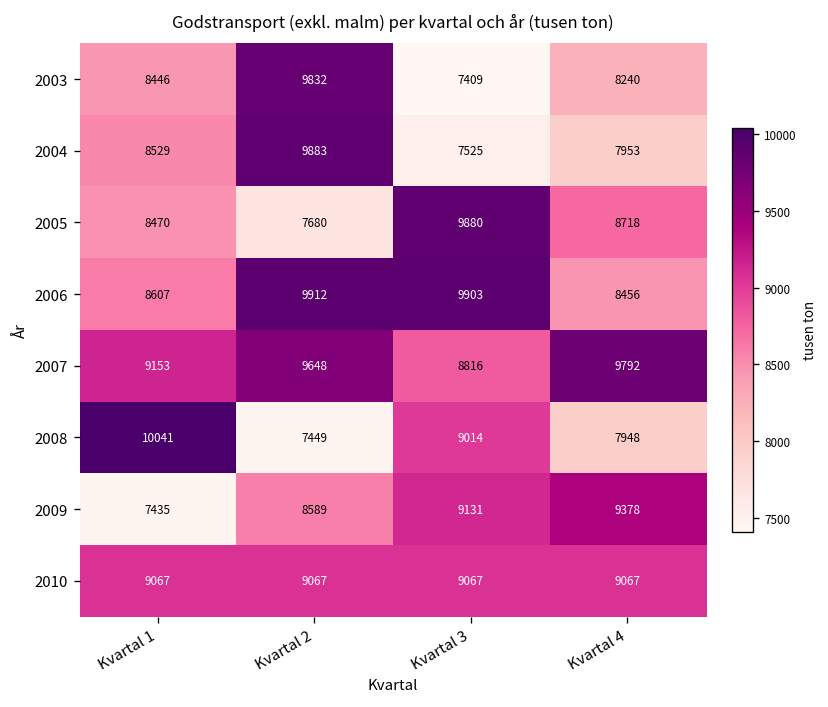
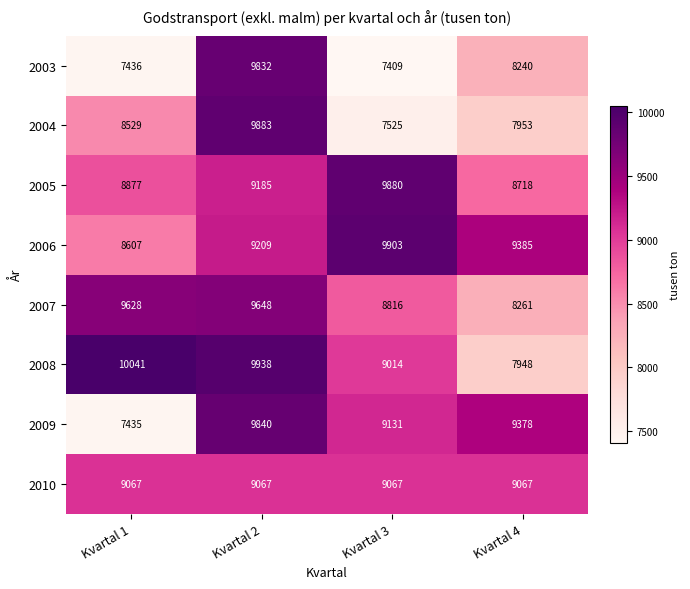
2003, Kvartal 1: 8446 -> 7436
2005, Kvartal 1: 8470 -> 8877
2005, Kvartal 2: 7680 -> 9185
2006, Kvartal 2: 9912 -> 9209
2006, Kvartal 4: 8456 -> 9385
2007, Kvartal 1: 9153 -> 9628
2007, Kvartal 4: 9792 -> 8261
2008, Kvartal 2: 7449 -> 9938
2009, Kvartal 2: 8589 -> 9840
